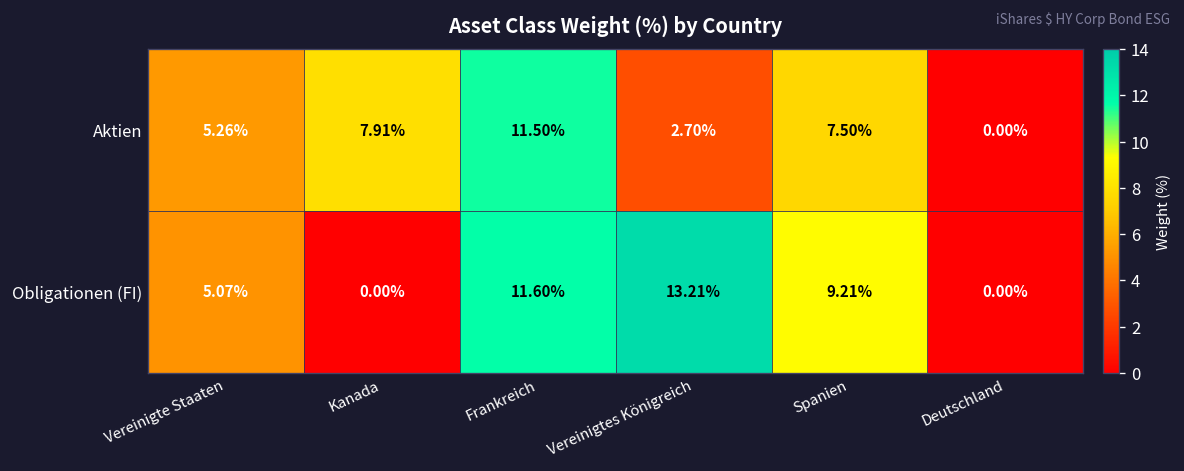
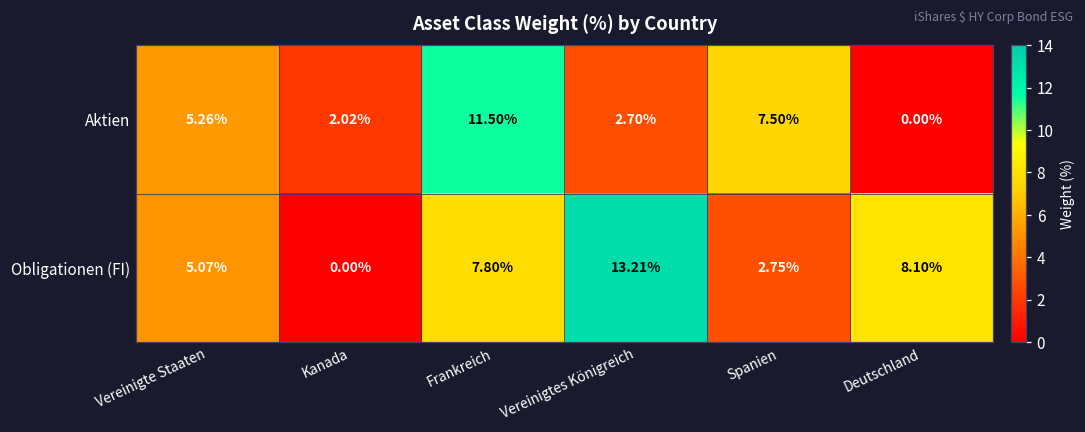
Aktien, Kanada: 7.91% -> 2.02%
Obligationen (FI), Frankreich: 11.60% -> 7.80%
Obligationen (FI), Spanien: 9.21% -> 2.75%
Obligationen (FI), Deutschland: 0.00% -> 8.10%
